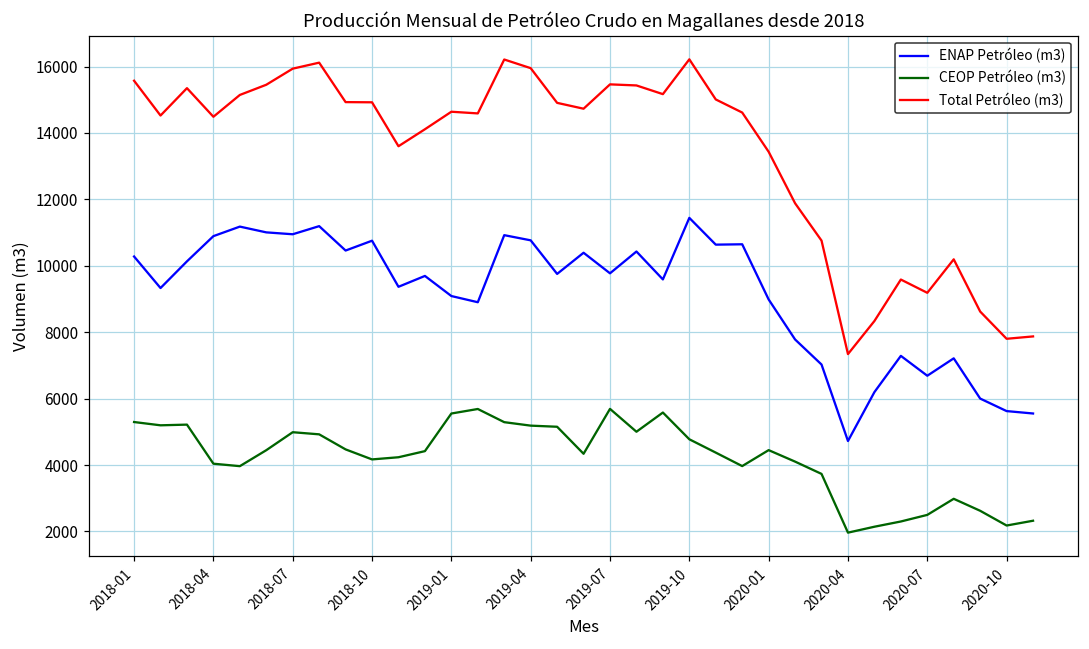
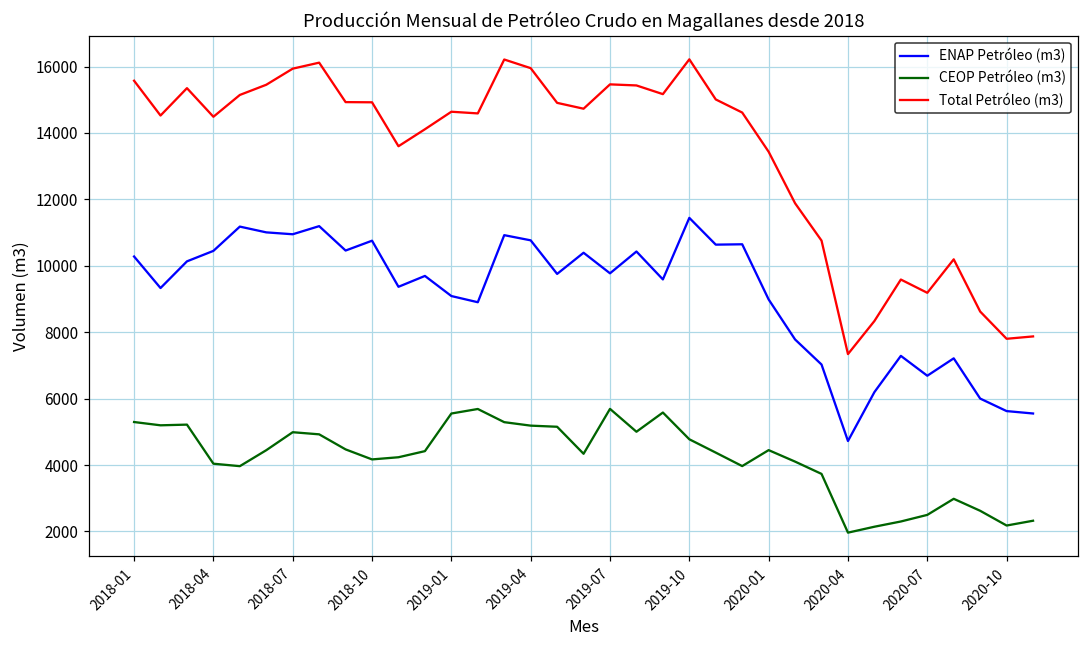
ENAP Petróleo (m3), 2018-04: 10900 -> 10400
